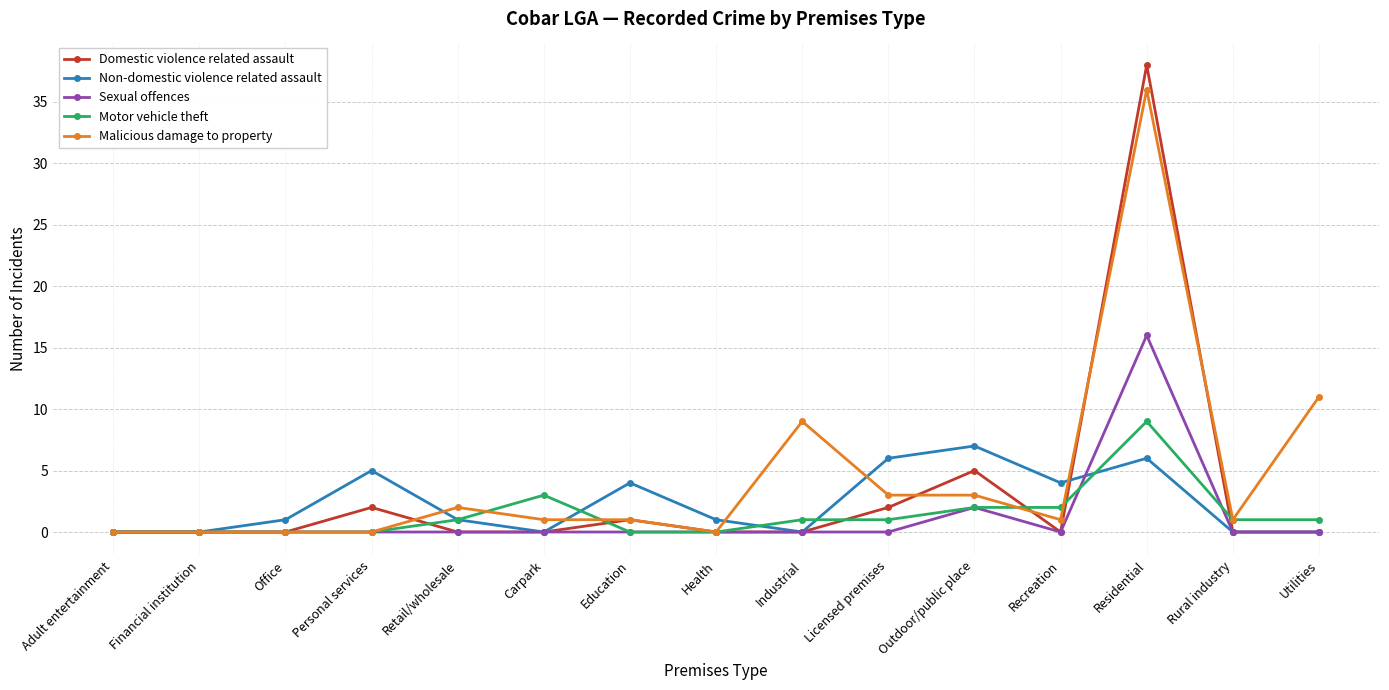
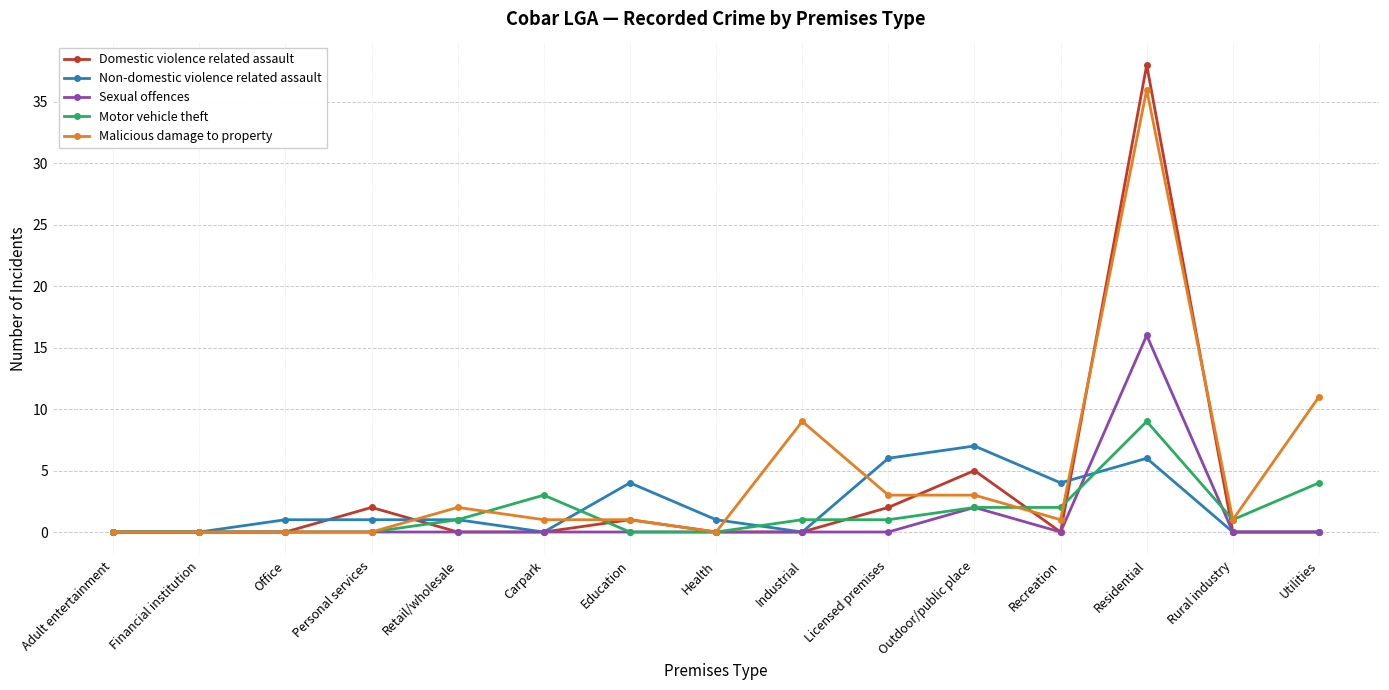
Non-domestic violence related assault, Personal services: 5 -> 1
Motor vehicle theft, Utilities: 1 -> 4
